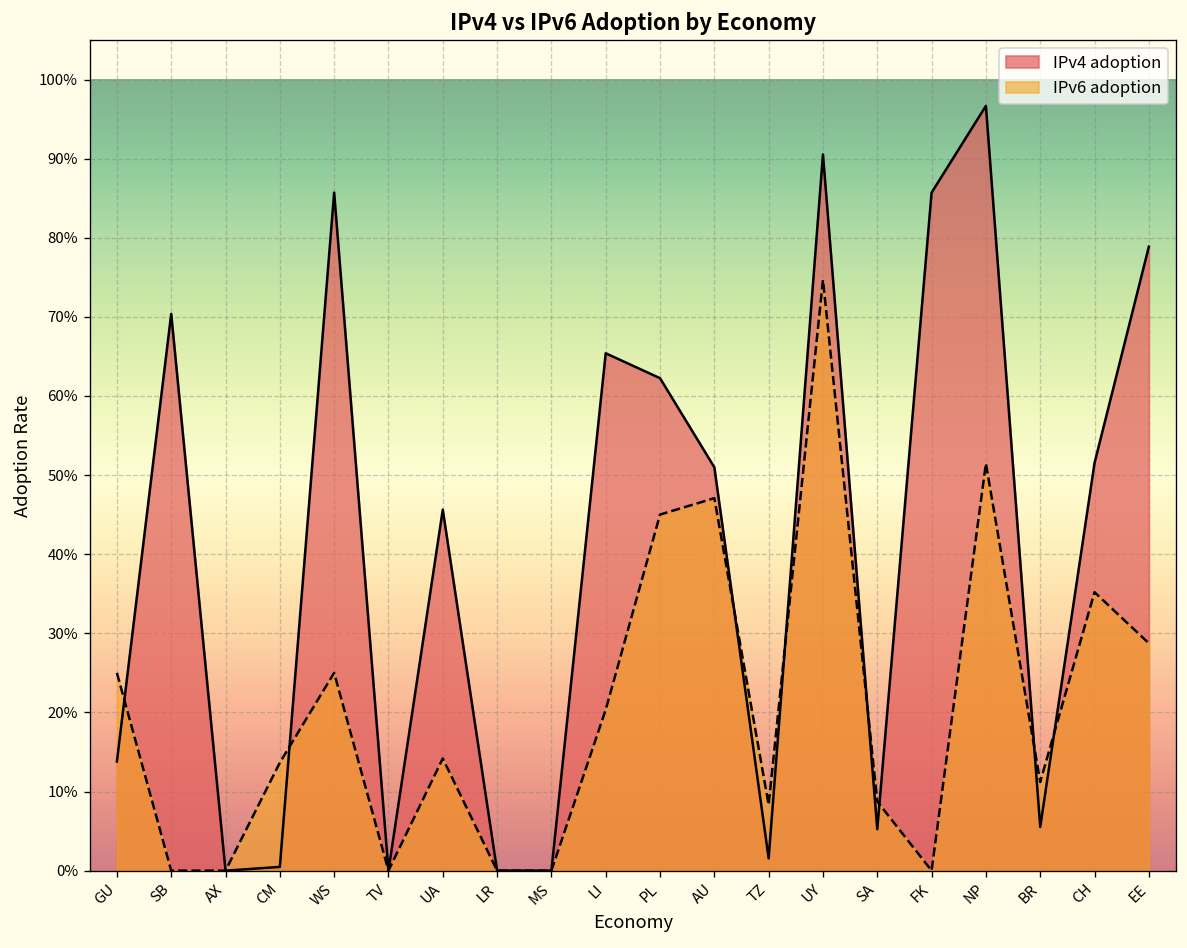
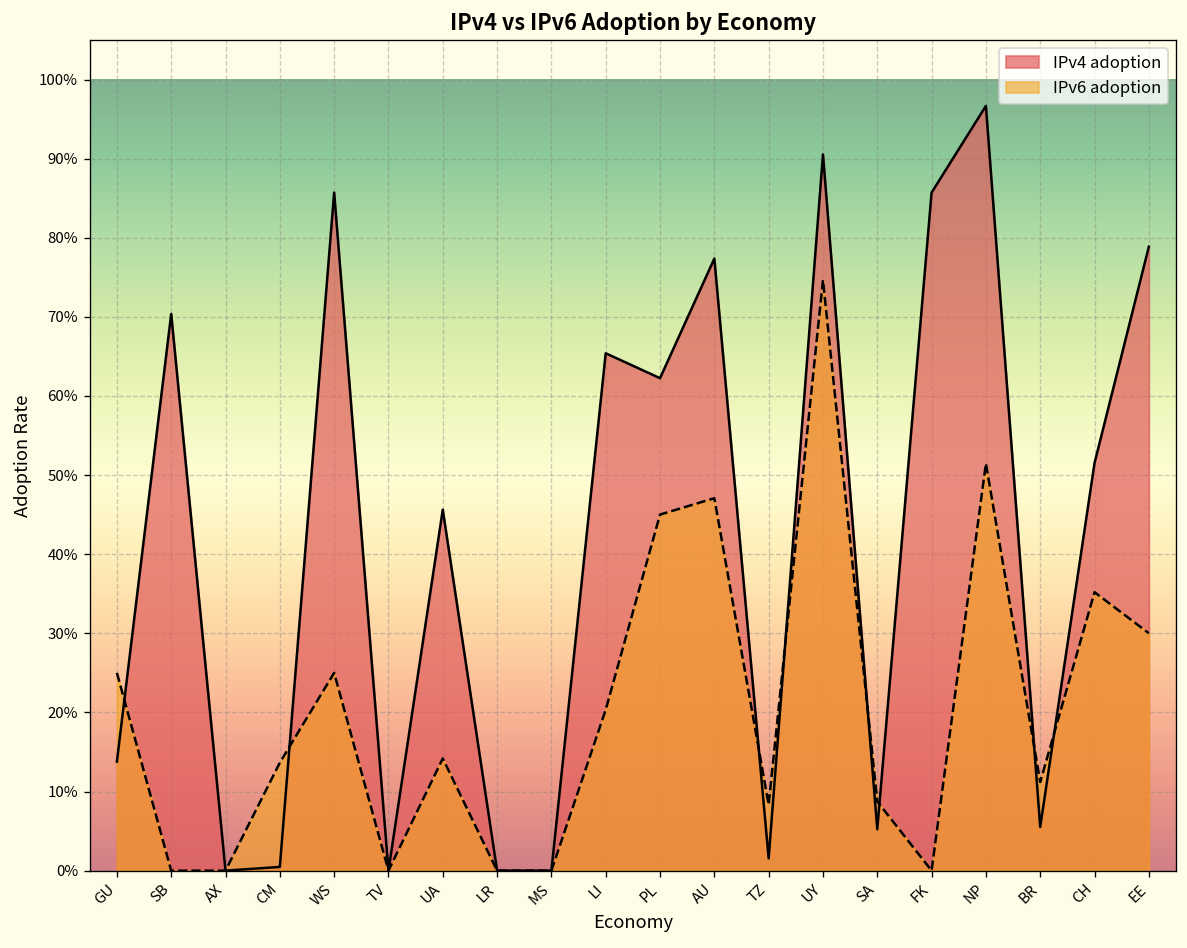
IPv4 adoption, AU: 51% -> 77%
IPv6 adoption, EE: 29% -> 30%
